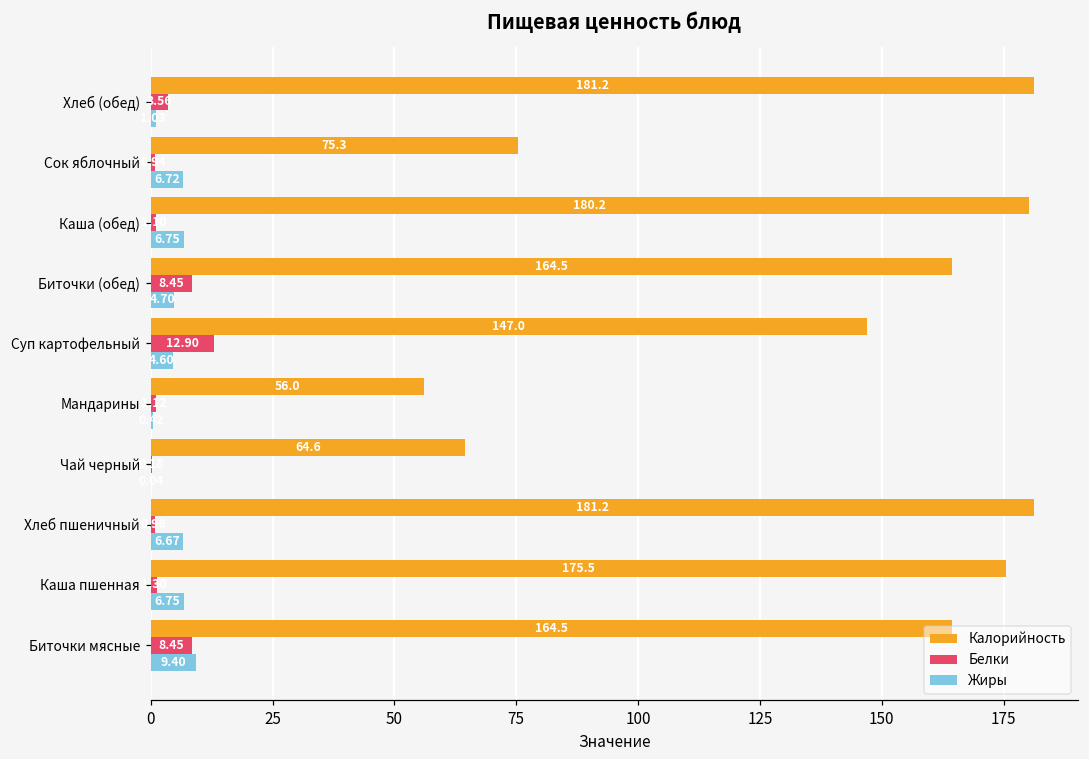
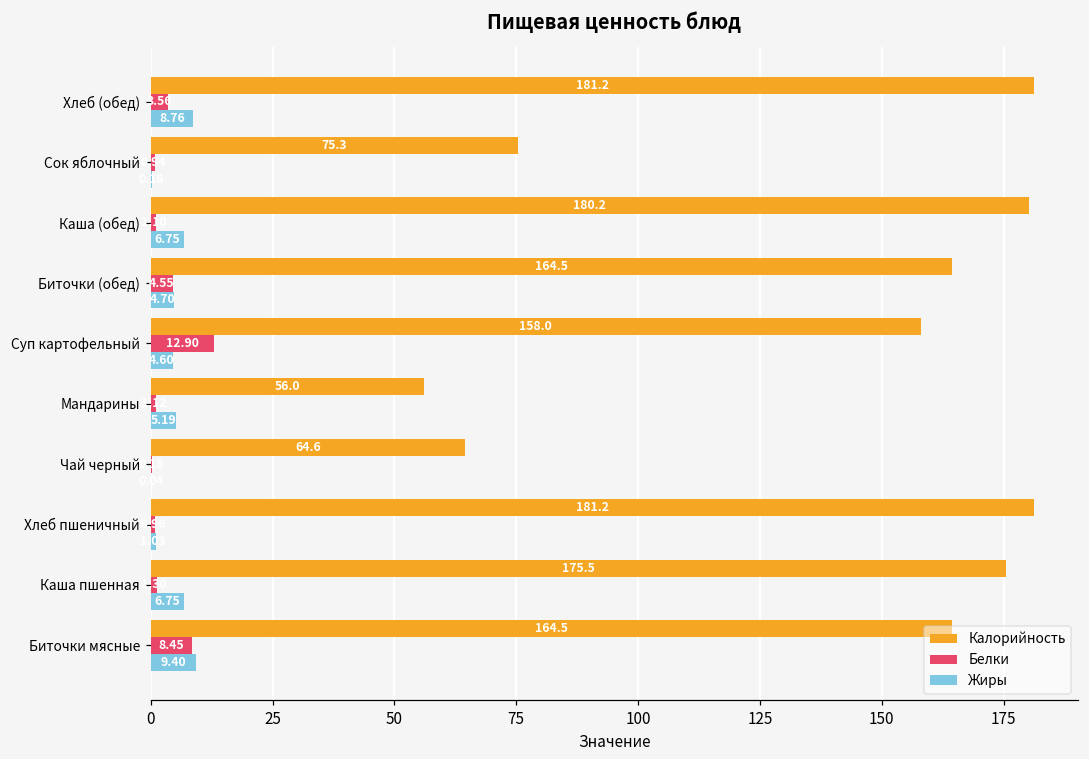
Жиры, Хлеб (обед): 1 -> 9
Жиры, Сок яблочный: 7 -> 0
Белки, Биточки (обед): 8.45 -> 4.55
Калорийность, Суп картофельный: 147.0 -> 158.0
Жиры, Мандарины: 0 -> 5
Жиры, Хлеб пшеничный: 7 -> 1
